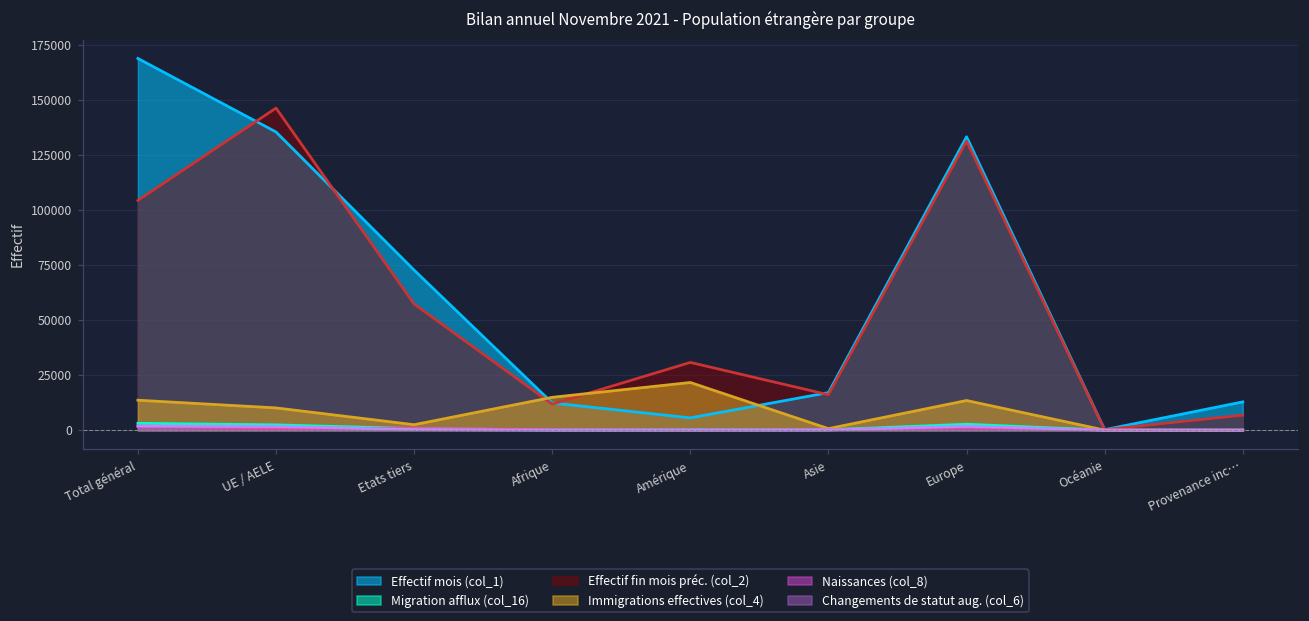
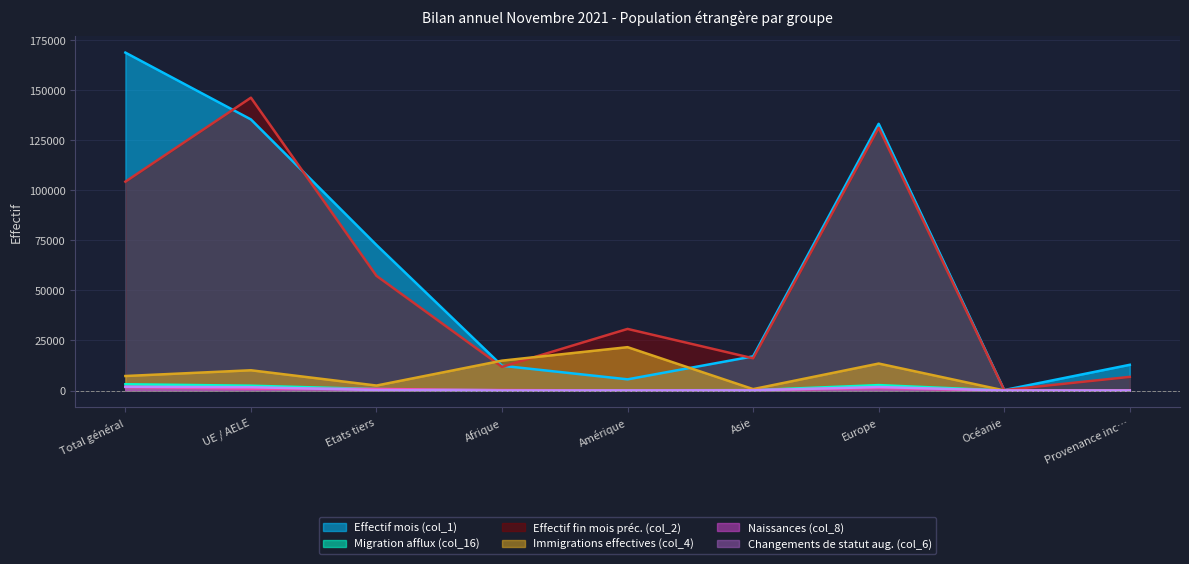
Immigrations effectives (col_4), Total général: 14000 -> 7000
